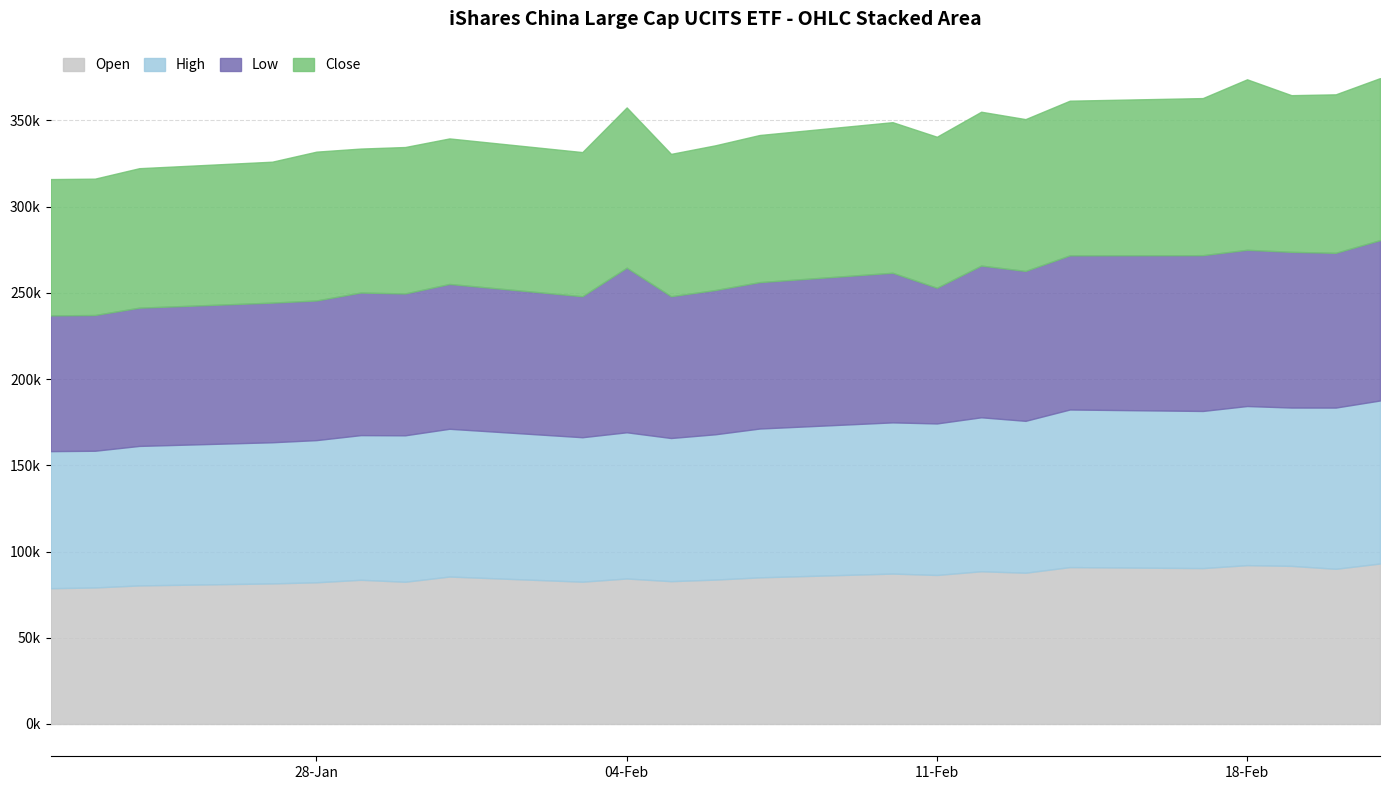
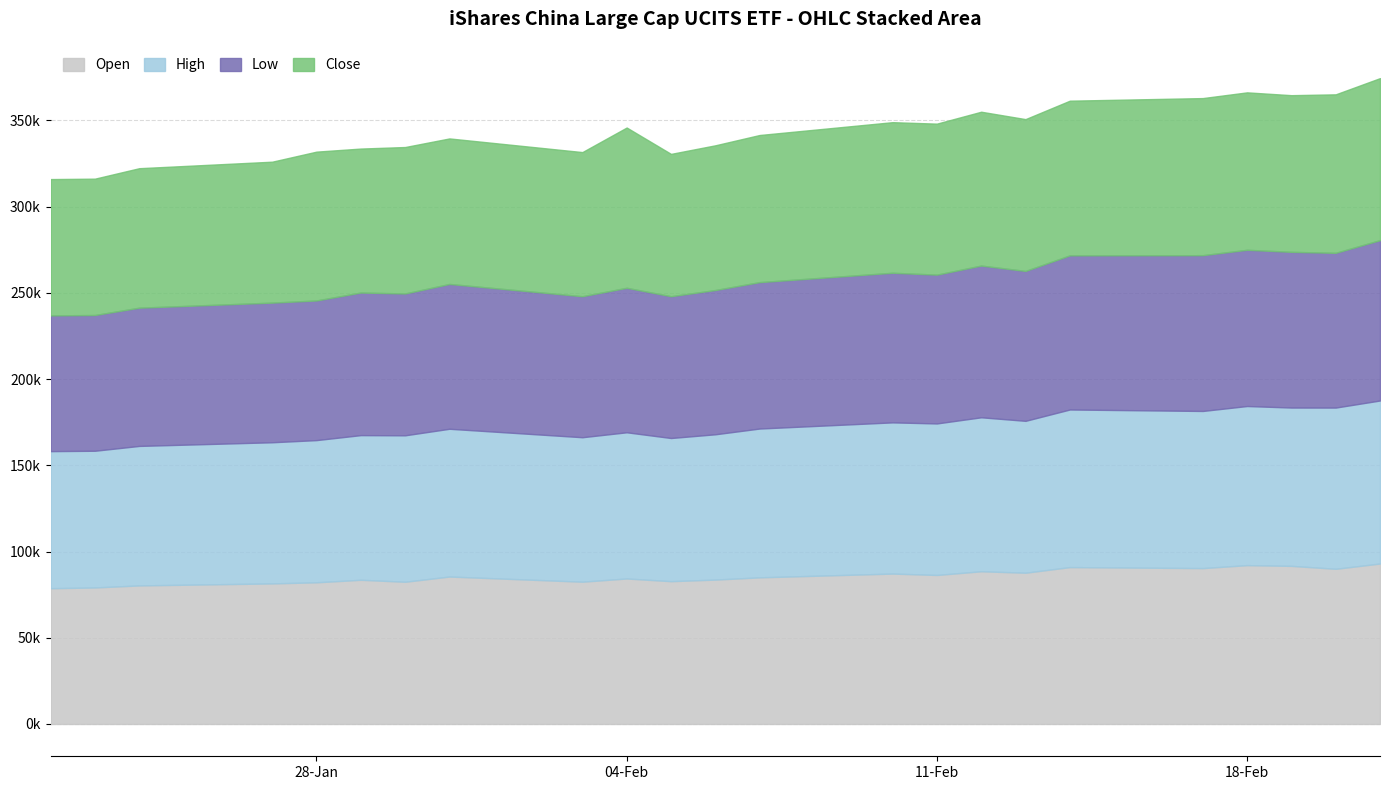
Low, 04-Feb: 95000 -> 84000
Low, 11-Feb: 79000 -> 86000
Close, 18-Feb: 99000 -> 91000
